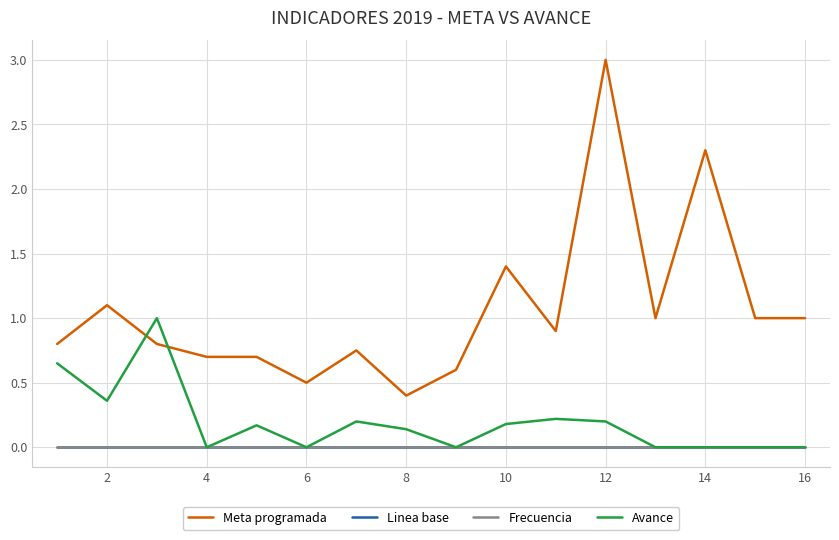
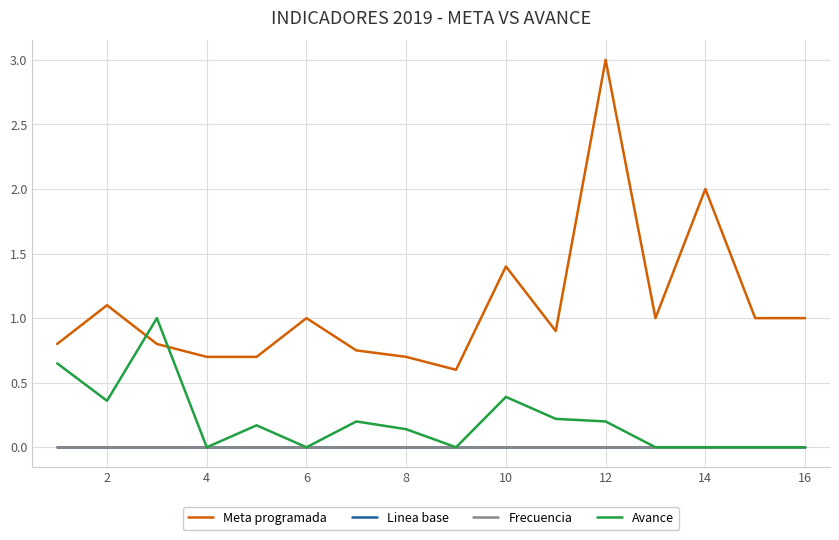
Meta programada, 6: 0.5 -> 1.0
Meta programada, 8: 0.4 -> 0.7
Avance, 10: 0.18 -> 0.39
Meta programada, 14: 2.3 -> 2.0
